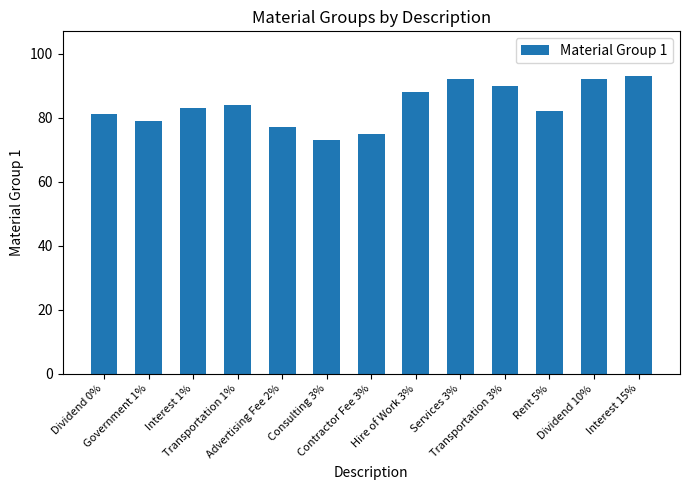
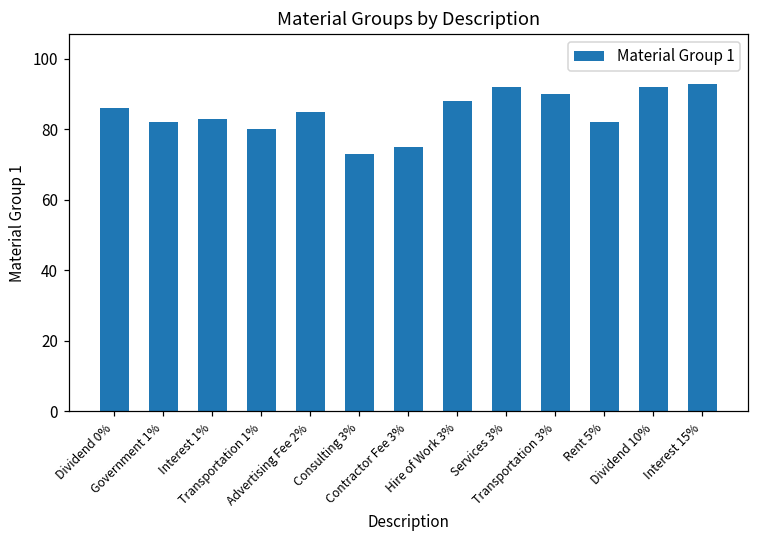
Dividend 0%: 81 -> 86
Government 1%: 79 -> 82
Transportation 1%: 84 -> 80
Advertising Fee 2%: 77 -> 85
